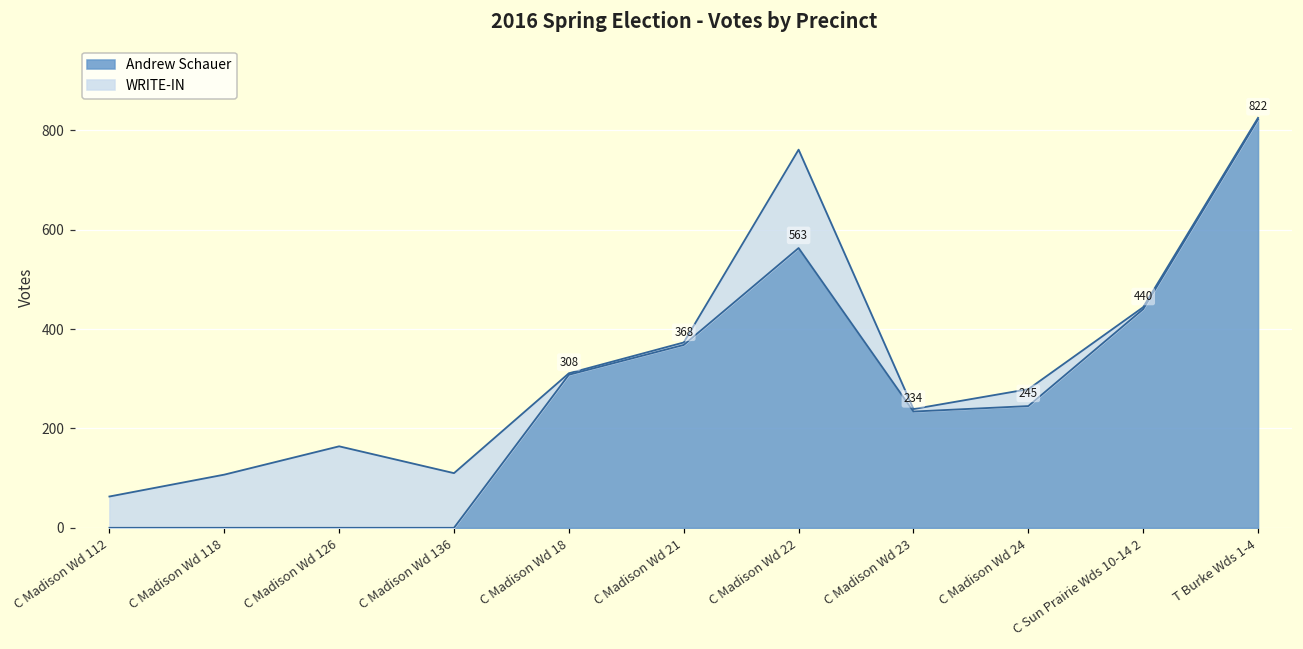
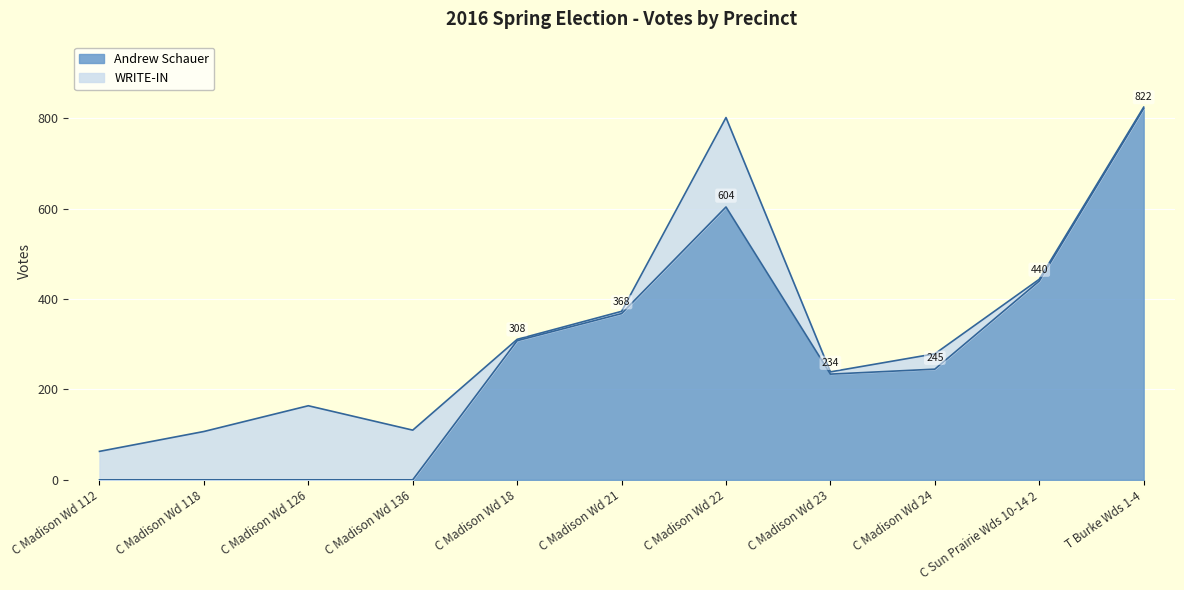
Andrew Schauer, C Madison Wd 22: 563 -> 604
